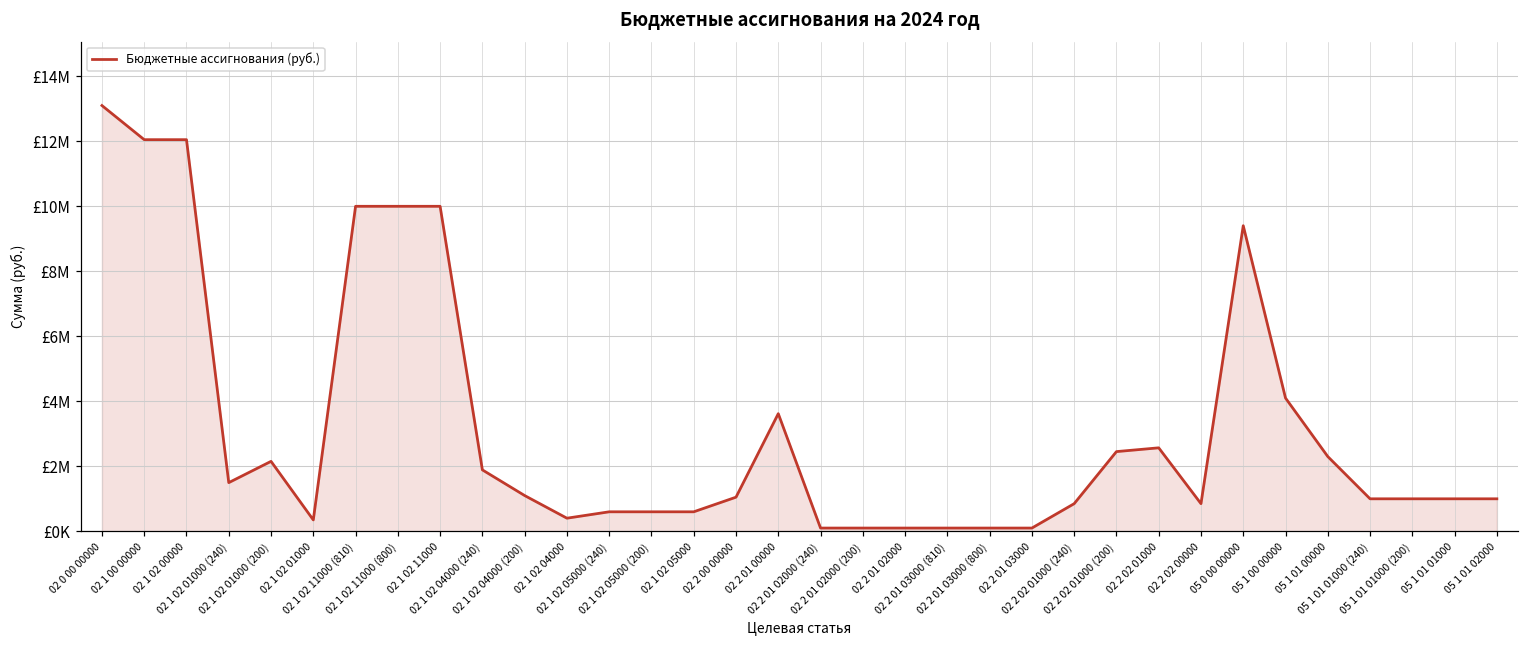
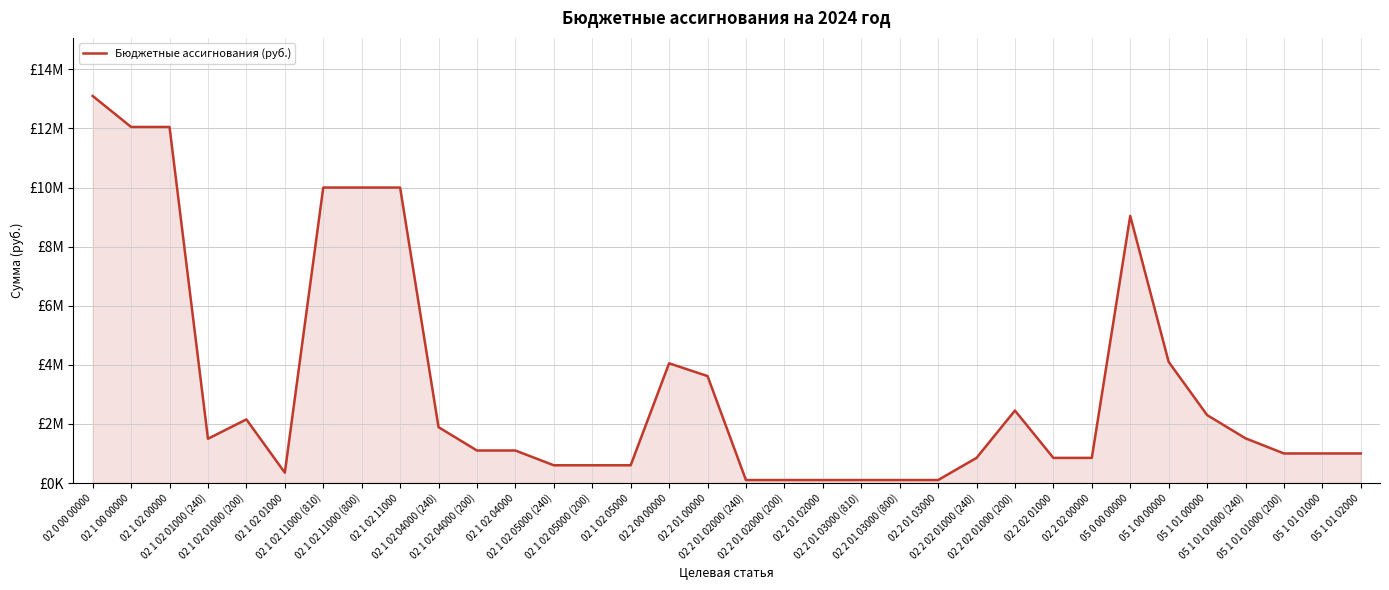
02 1 02 04000: £400000 -> £1100000
02 2 00 00000: £1100000 -> £4100000
02 2 02 01000: £2600000 -> £900000
05 0 00 00000: £9400000 -> £9000000
05 1 01 01000 (240): £1000000 -> £1500000
